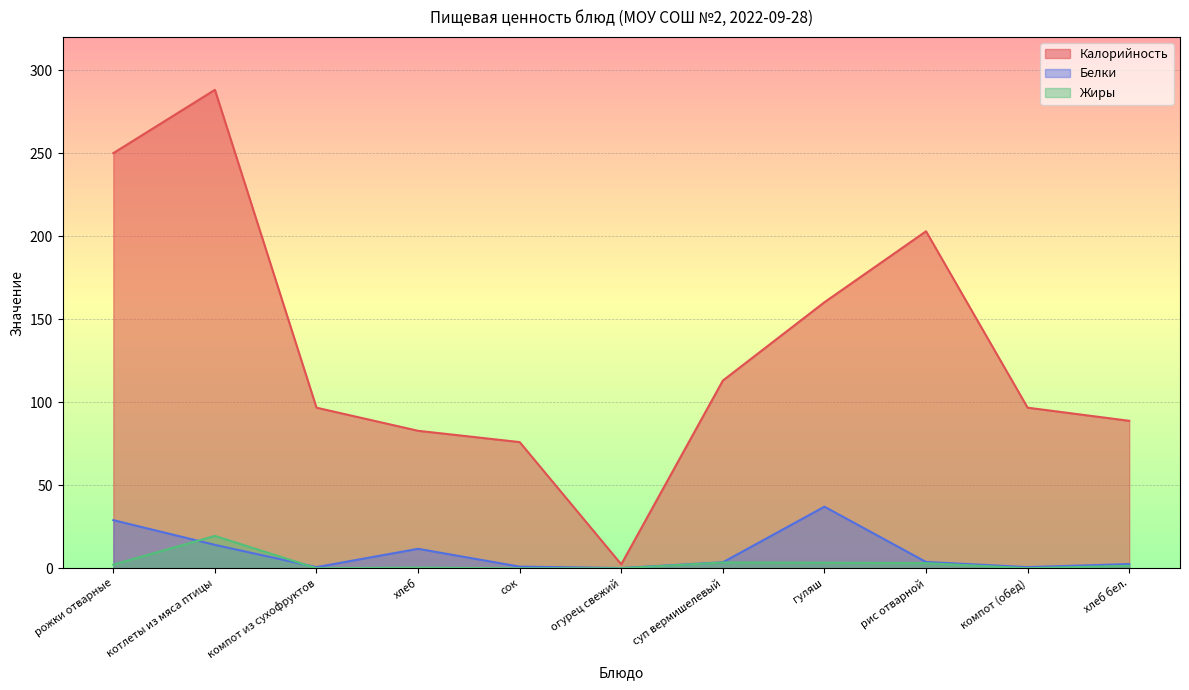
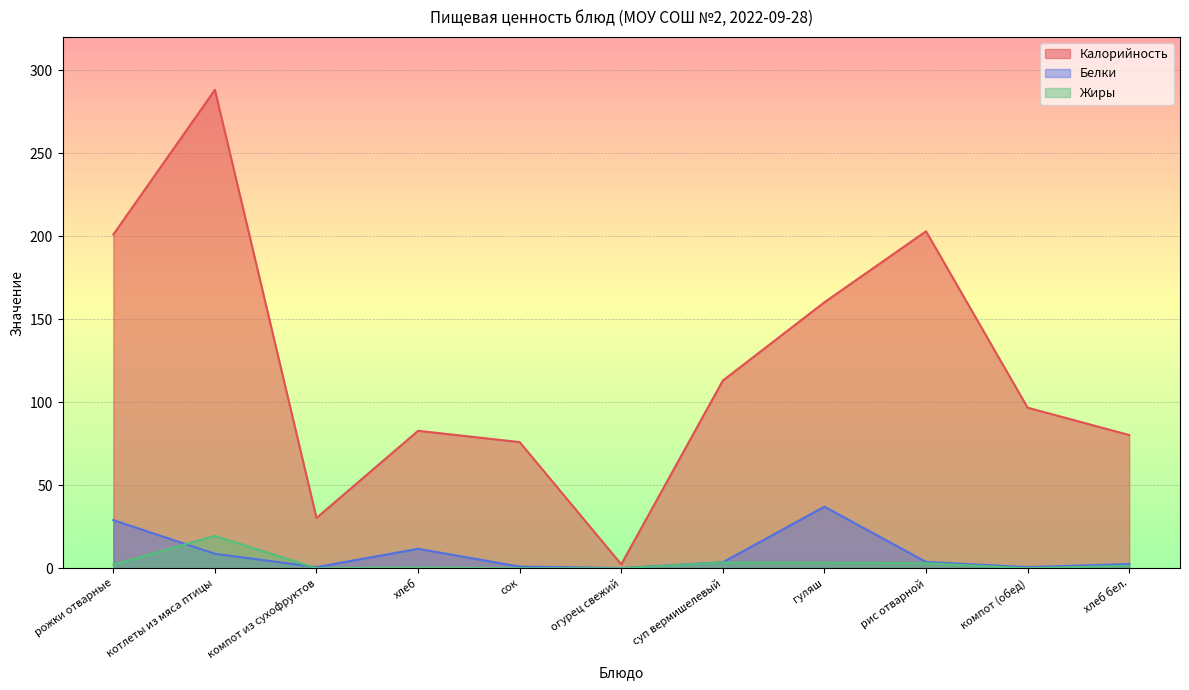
Калорийность, рожки отварные: 250 -> 201
Белки, котлеты из мяса птицы: 14 -> 9
Калорийность, компот из сухофруктов: 97 -> 30
Калорийность, хлеб бел.: 89 -> 80
